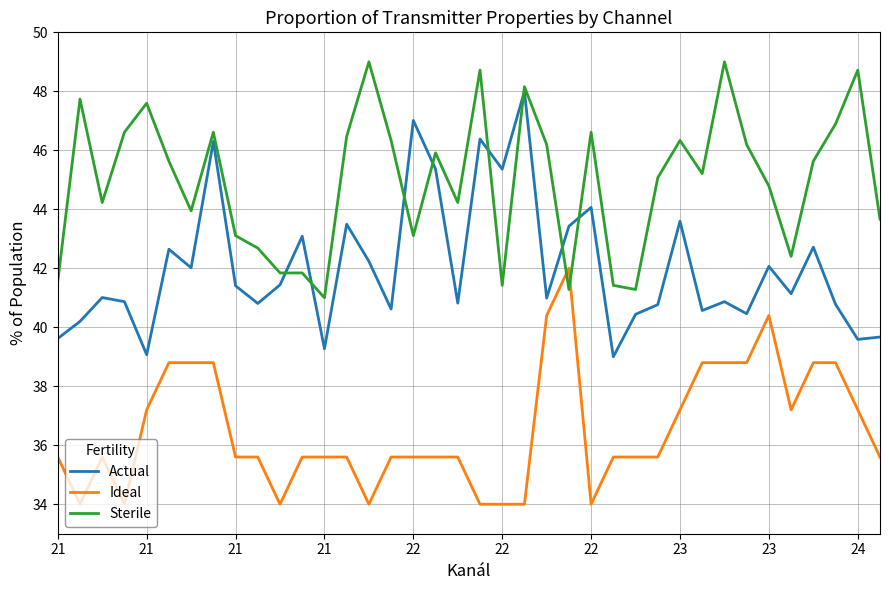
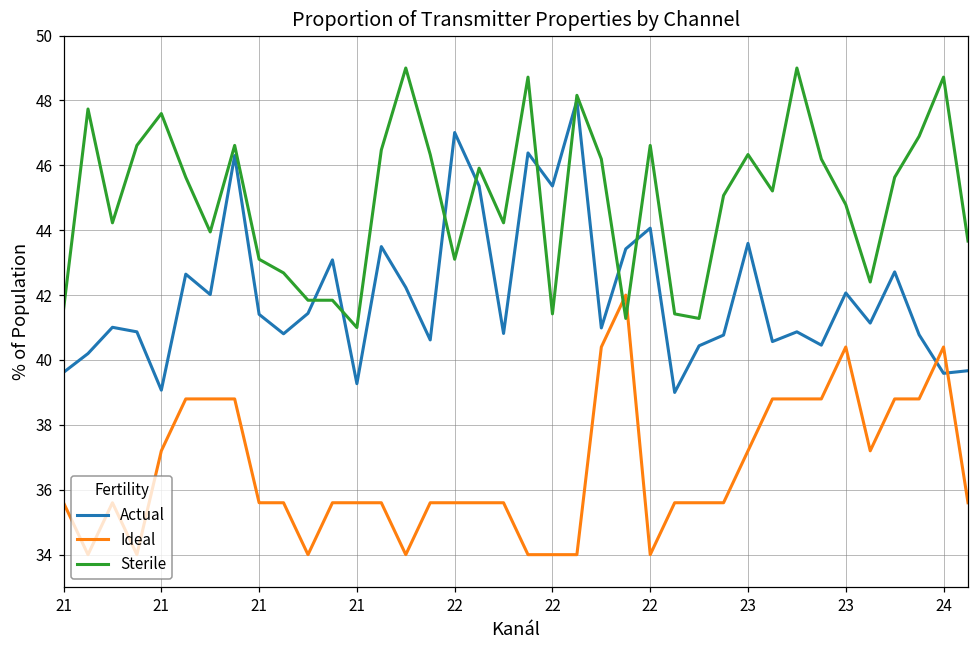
Ideal, 24: 37.2 -> 40.4
